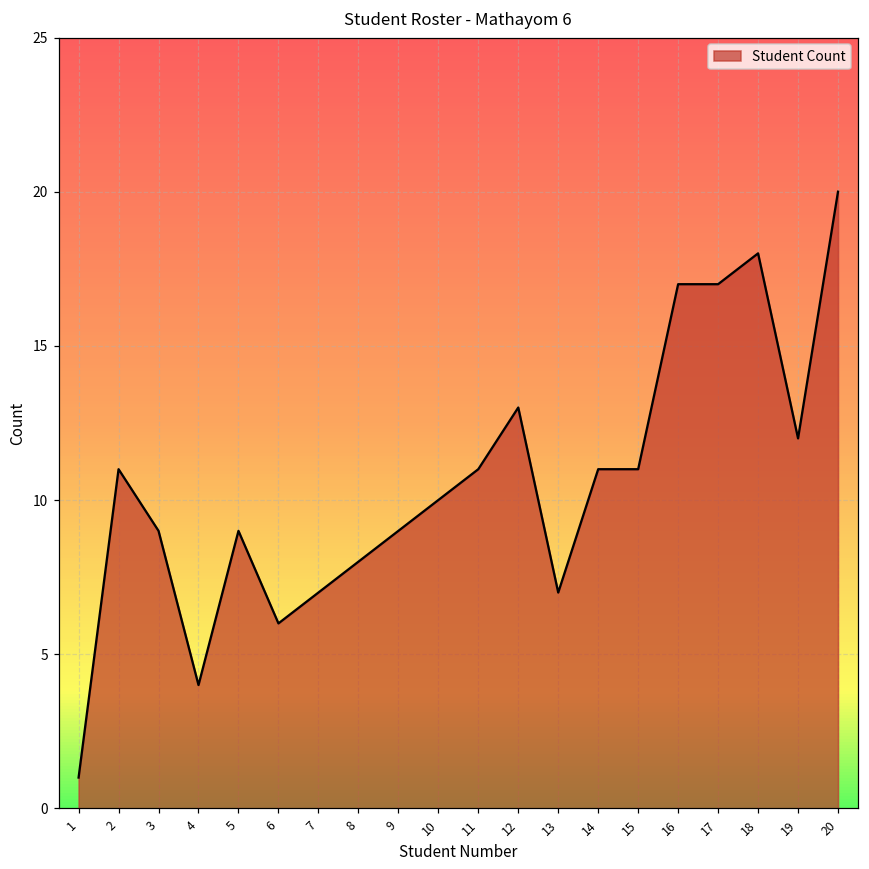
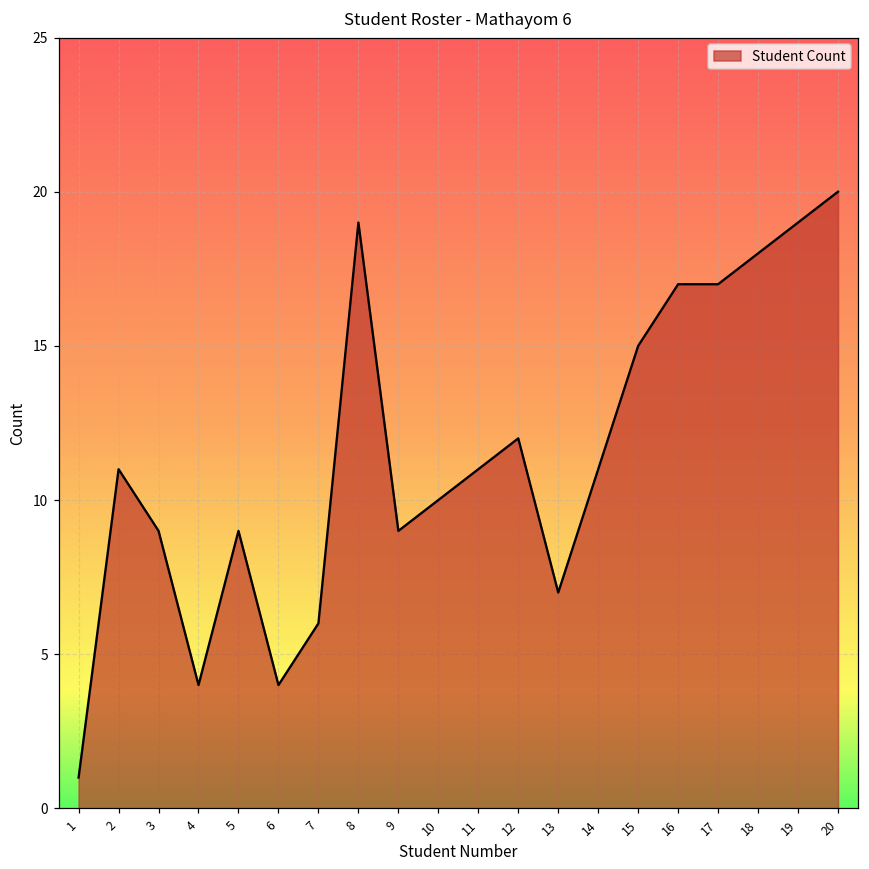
6: 6 -> 4
7: 7 -> 6
8: 8 -> 19
12: 13 -> 12
15: 11 -> 15
19: 12 -> 19
